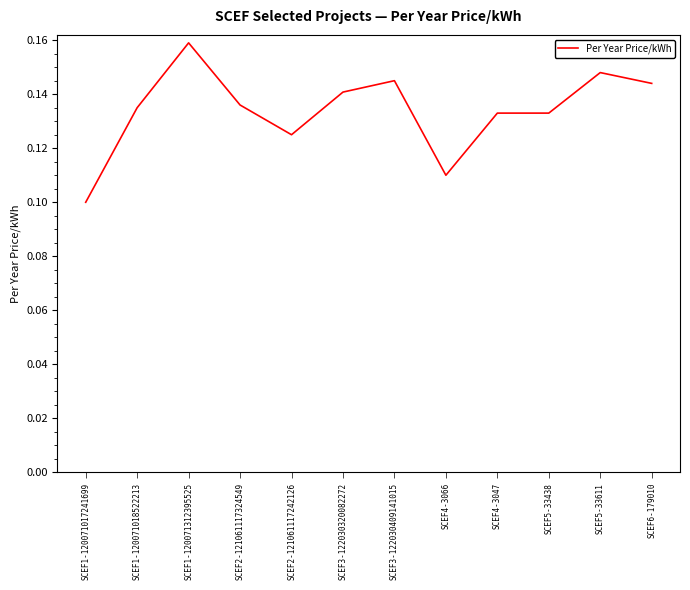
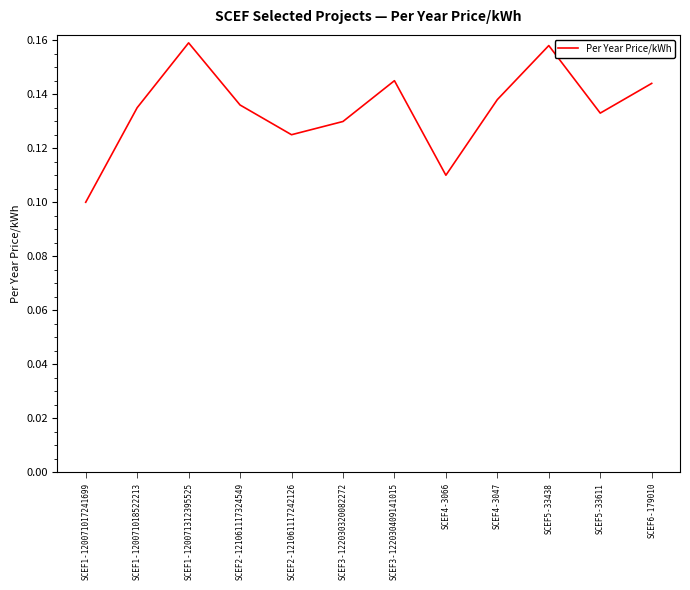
SCEF3-122030320082272: 0.141 -> 0.130
SCEF4-3047: 0.133 -> 0.138
SCEF5-33438: 0.133 -> 0.158
SCEF5-33611: 0.148 -> 0.133
